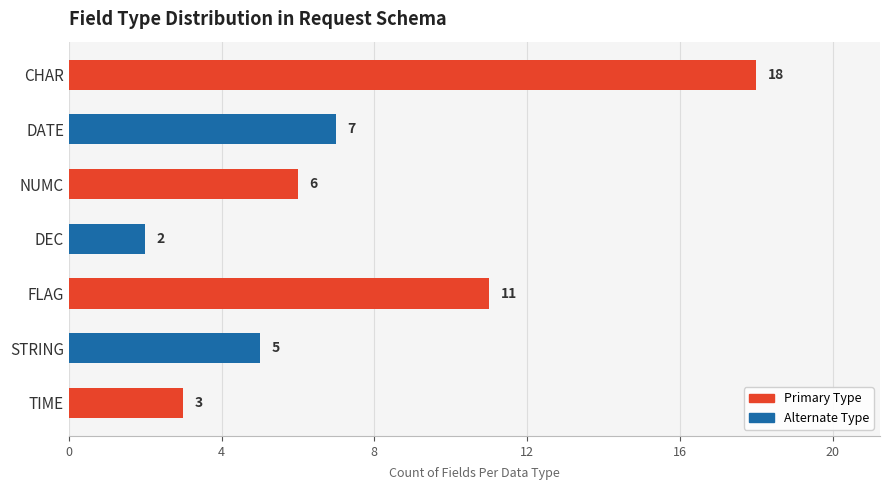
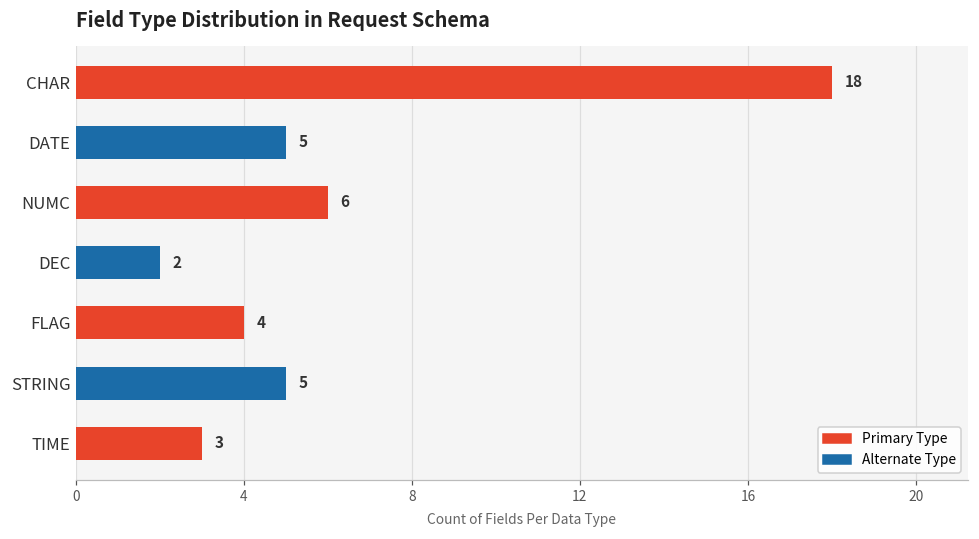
DATE: 7 -> 5
FLAG: 11 -> 4
